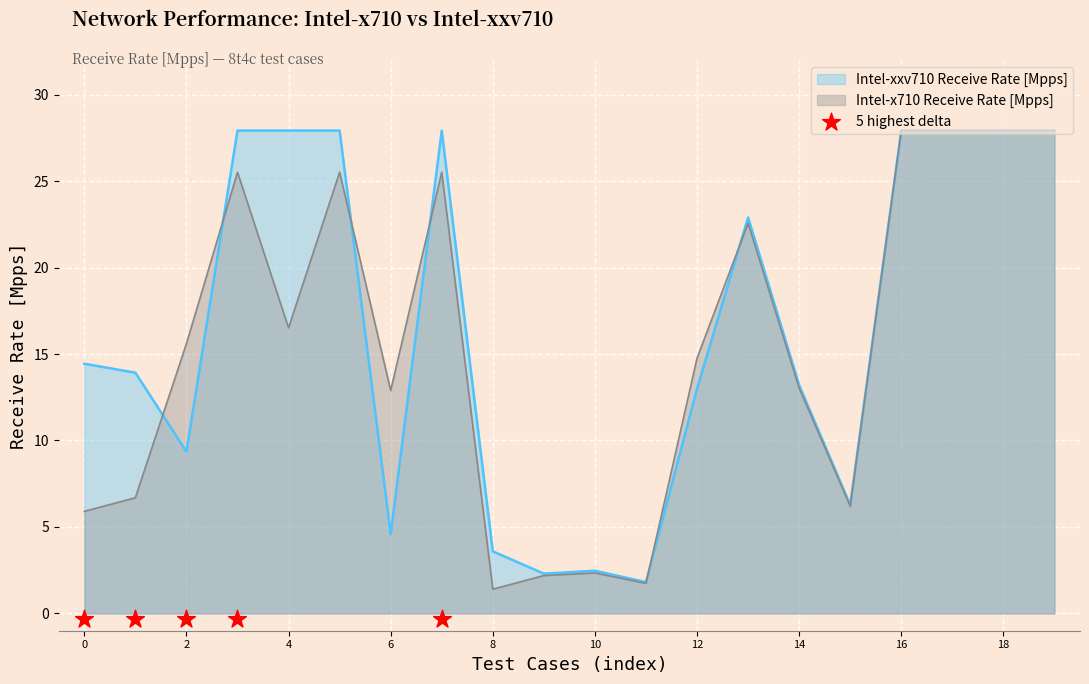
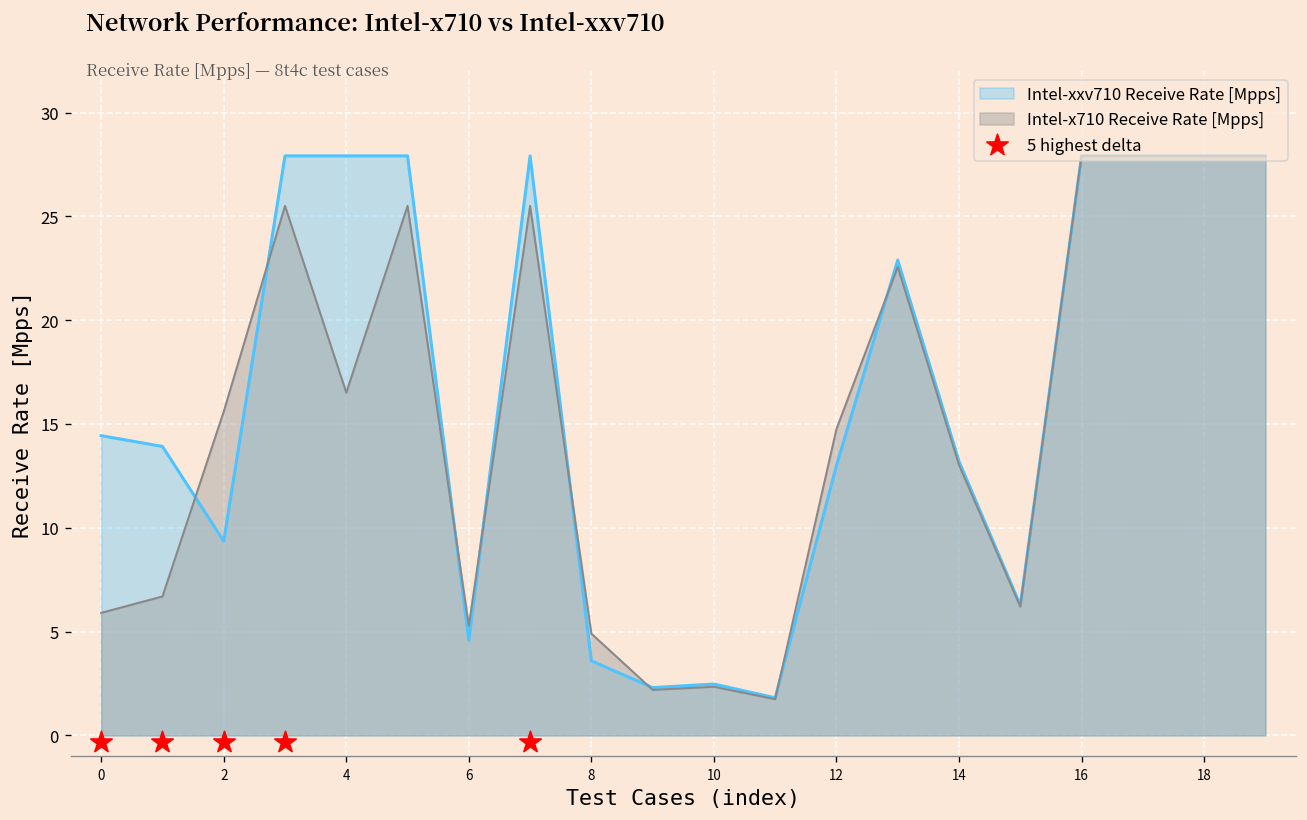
Intel-x710 Receive Rate [Mpps], 6: 12.9 -> 5.3
Intel-x710 Receive Rate [Mpps], 8: 1.4 -> 4.9
